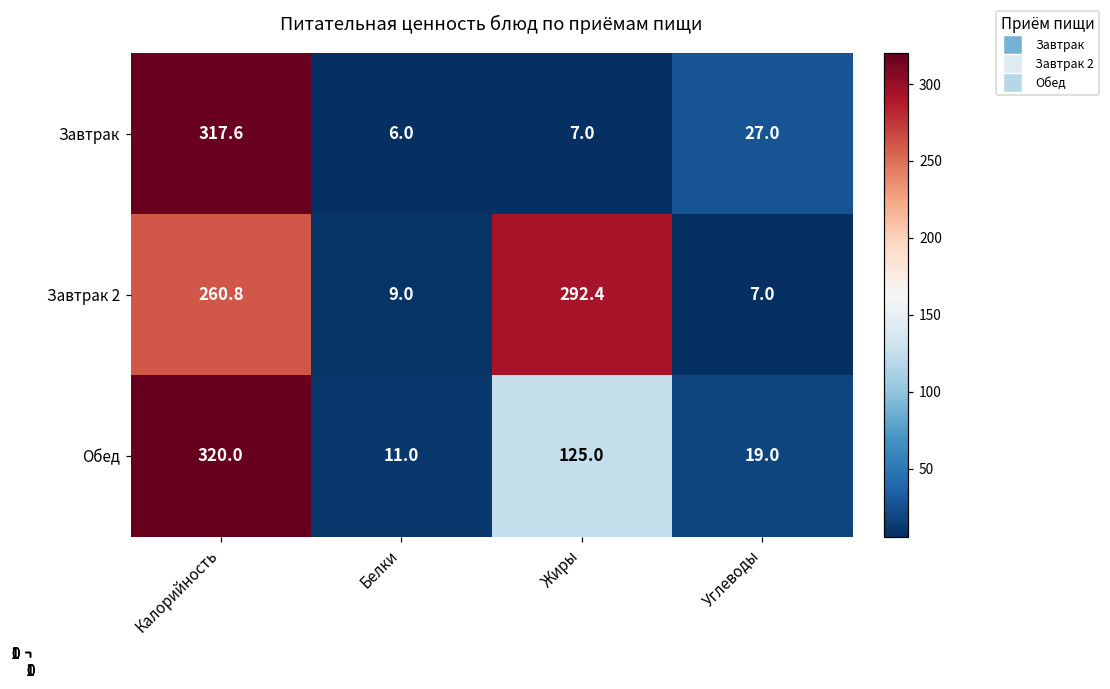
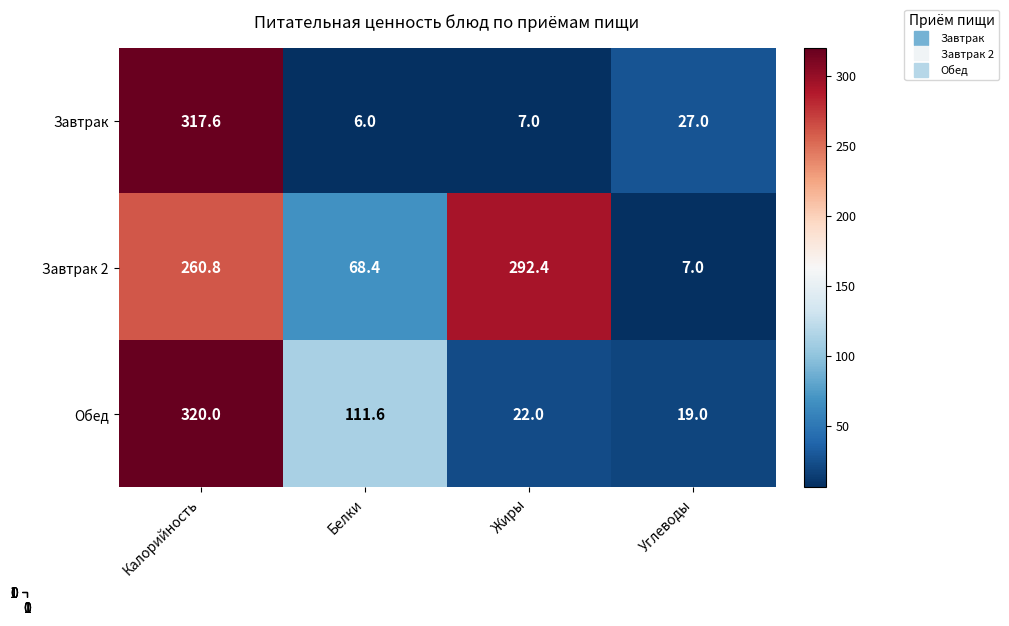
Завтрак 2, Белки: 9.0 -> 68.4
Обед, Белки: 11.0 -> 111.6
Обед, Жиры: 125.0 -> 22.0
